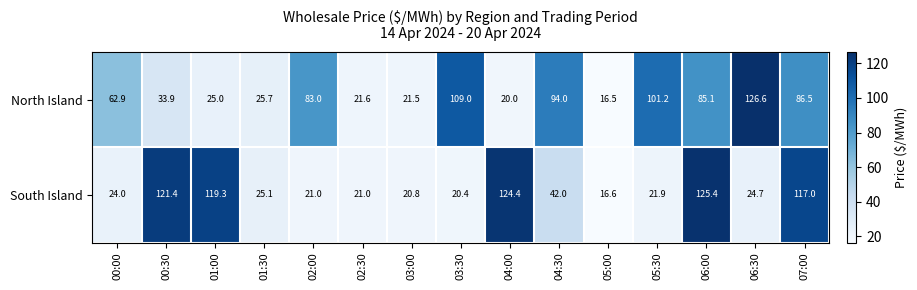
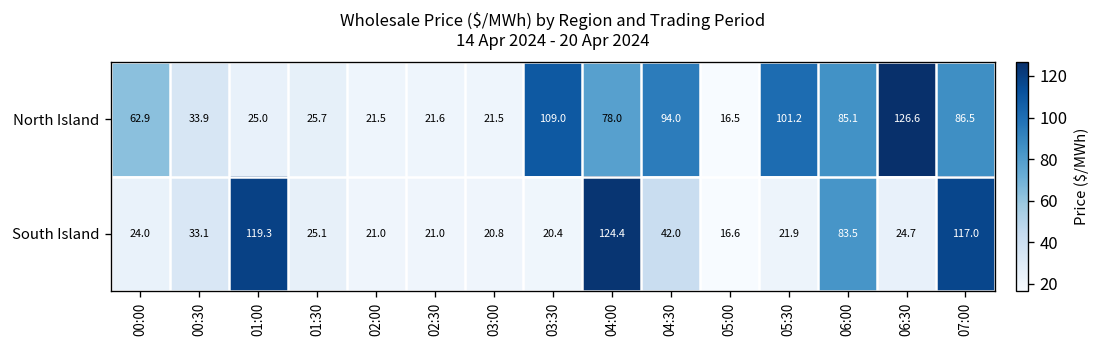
North Island, 02:00: 83.0 -> 21.5
North Island, 04:00: 20.0 -> 78.0
South Island, 00:30: 121.4 -> 33.1
South Island, 06:00: 125.4 -> 83.5
